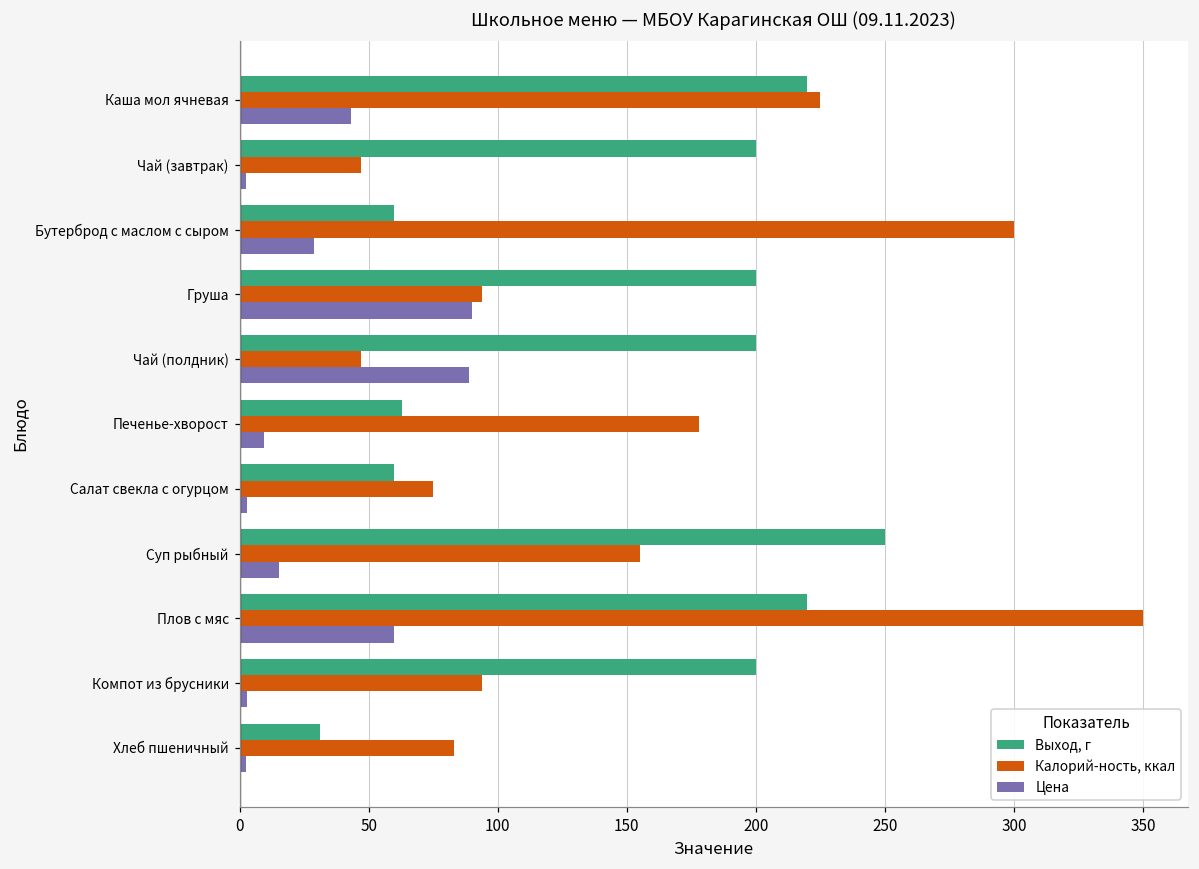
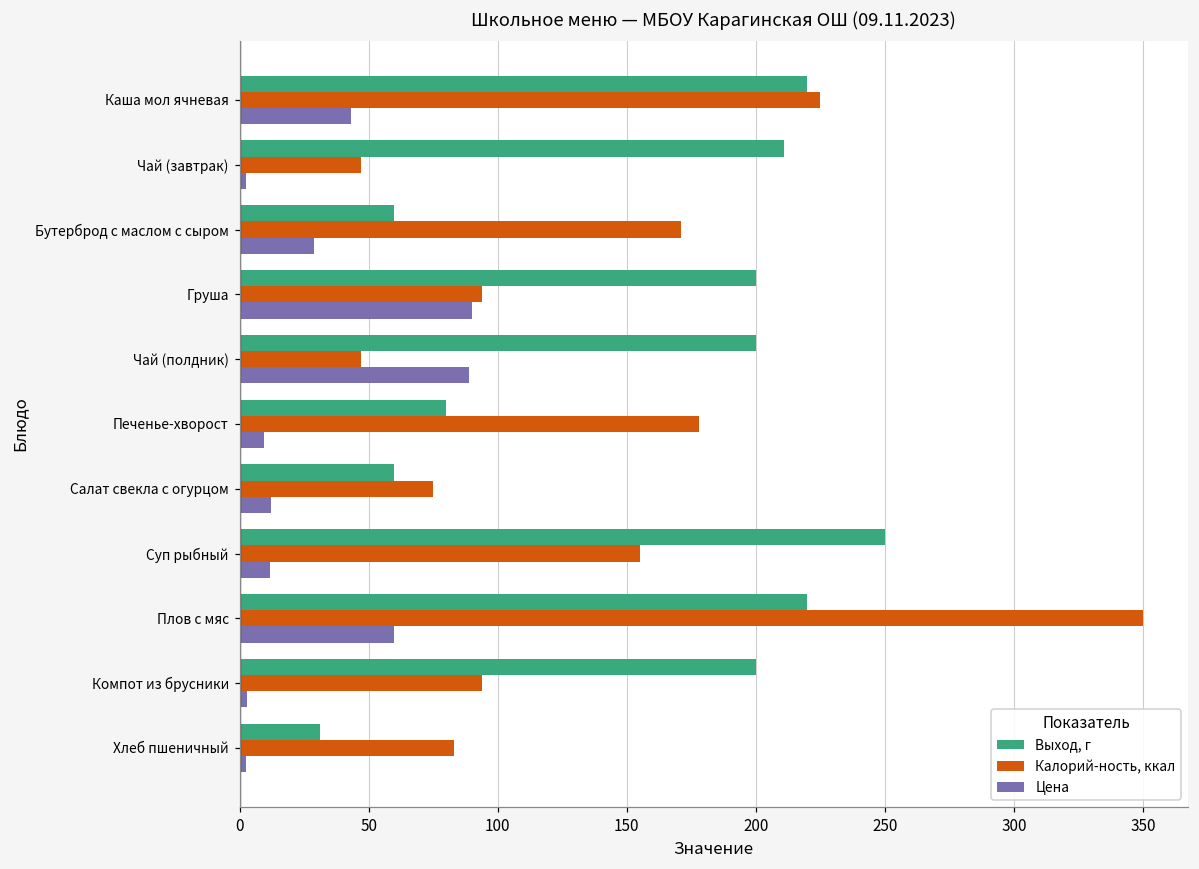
Выход, г, Чай (завтрак): 200 -> 211
Калорий-ность, ккал, Бутерброд с маслом с сыром: 300 -> 171
Выход, г, Печенье-хворост: 63 -> 80
Цена, Салат свекла с огурцом: 3 -> 12
Цена, Суп рыбный: 15 -> 12
